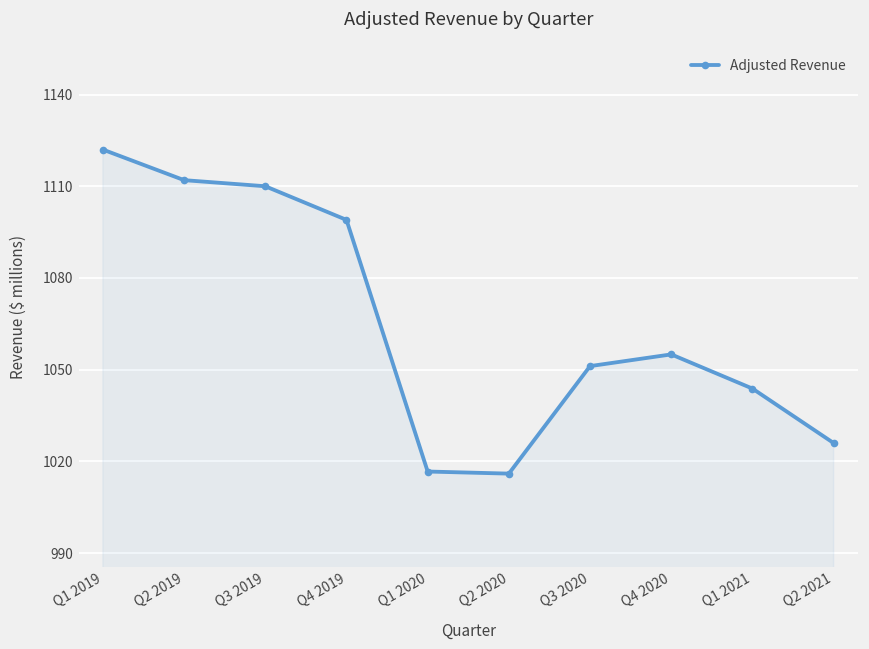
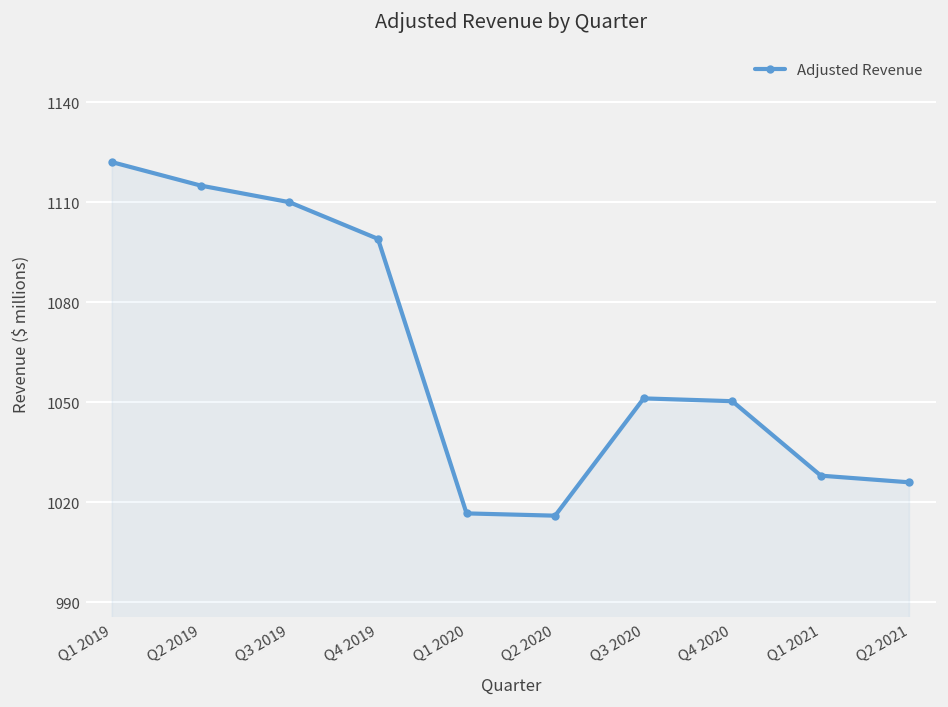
Q2 2019: 1112 -> 1115
Q4 2020: 1055 -> 1050
Q1 2021: 1044 -> 1028
